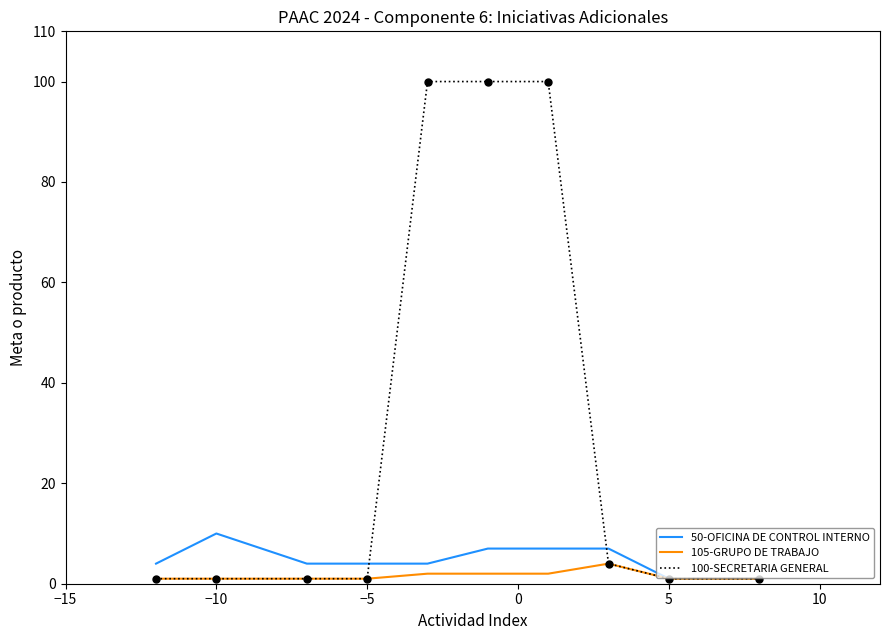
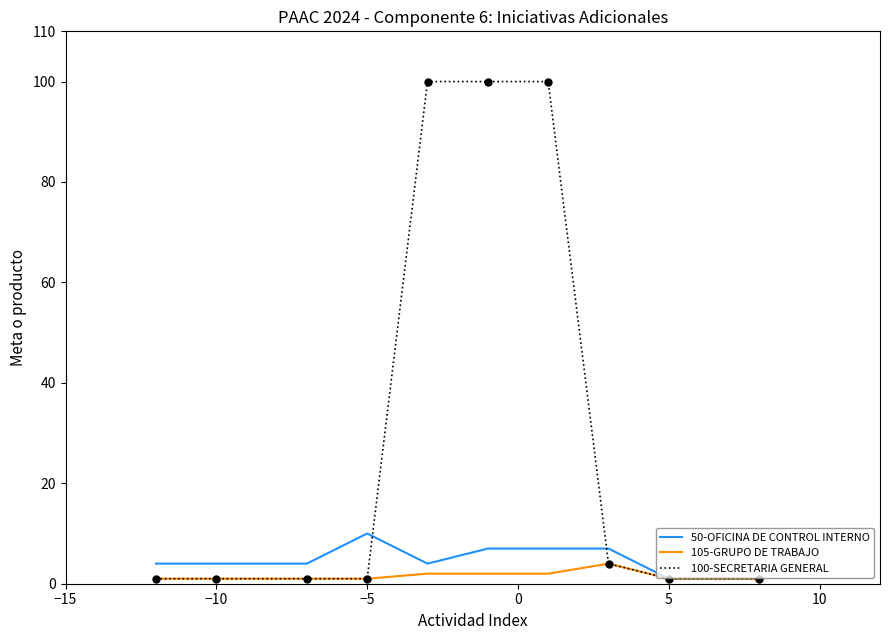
50-OFICINA DE CONTROL INTERNO, −10: 10 -> 4
50-OFICINA DE CONTROL INTERNO, −5: 4 -> 10
